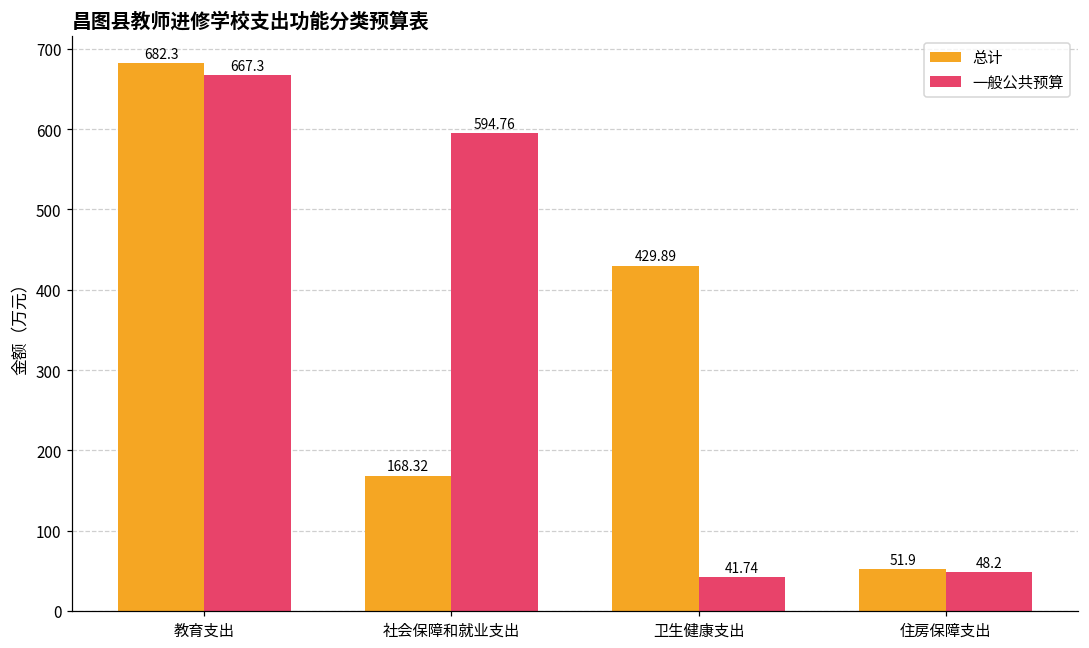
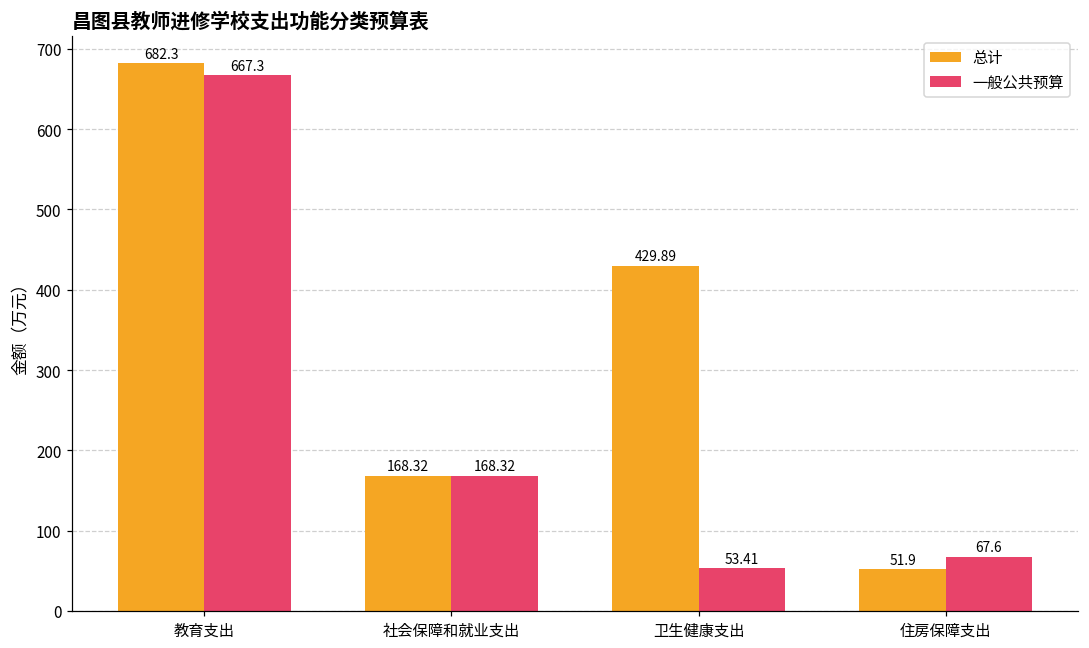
一般公共预算, 社会保障和就业支出: 594.76 -> 168.32
一般公共预算, 卫生健康支出: 41.74 -> 53.41
一般公共预算, 住房保障支出: 48.2 -> 67.6
